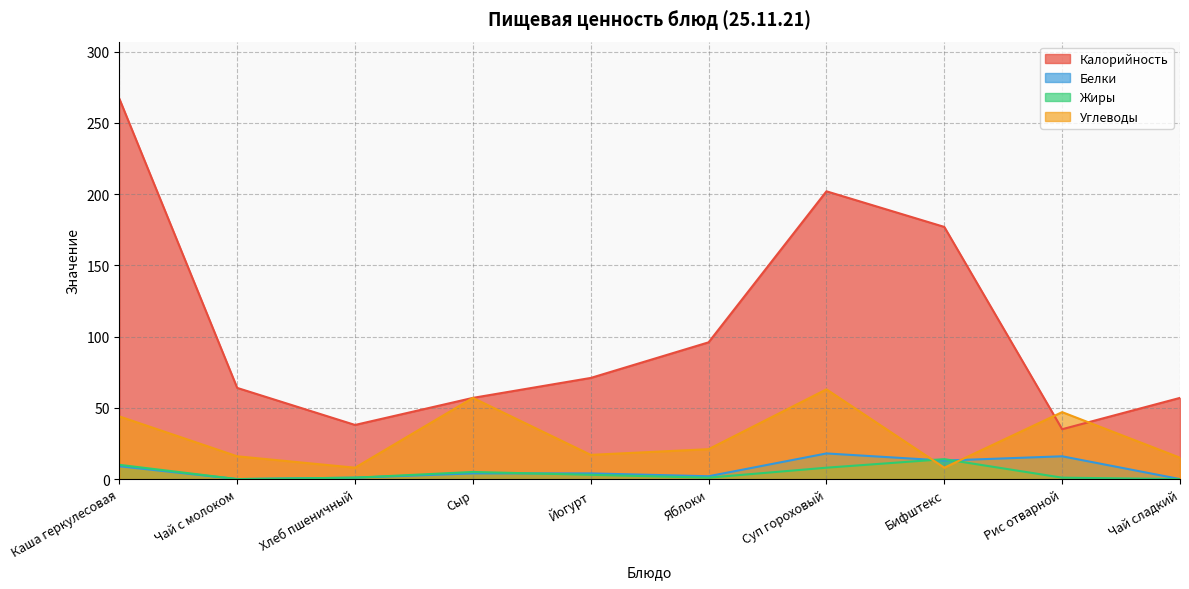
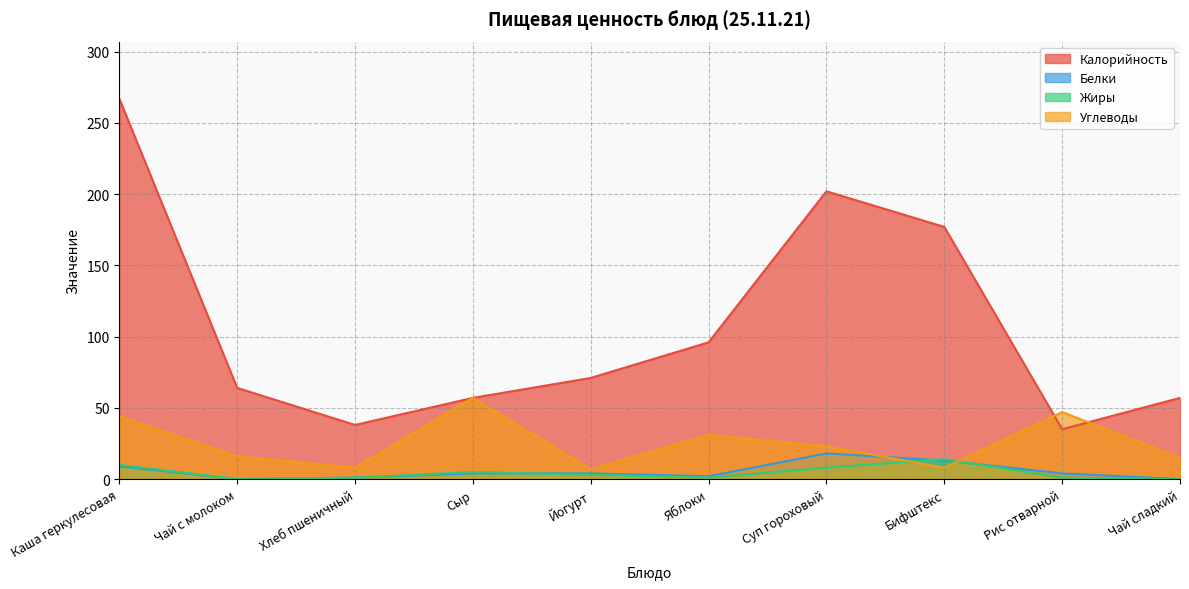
Углеводы, Йогурт: 17 -> 7
Углеводы, Яблоки: 21 -> 31
Углеводы, Суп гороховый: 63 -> 23
Белки, Рис отварной: 16 -> 4
